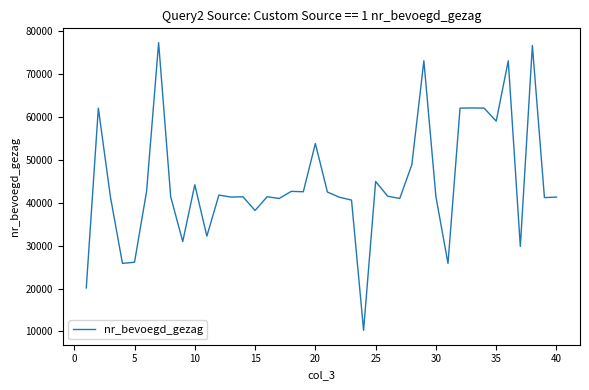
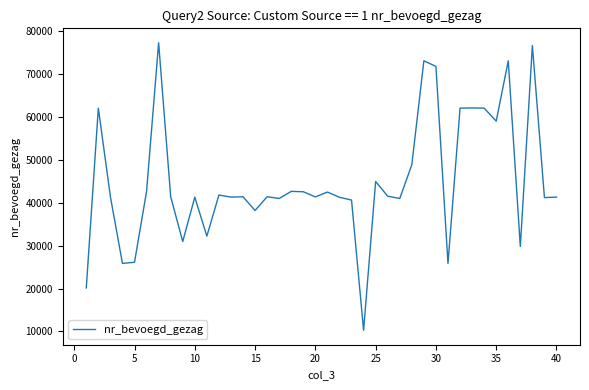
10: 44000 -> 41000
20: 54000 -> 41000
30: 41000 -> 72000
